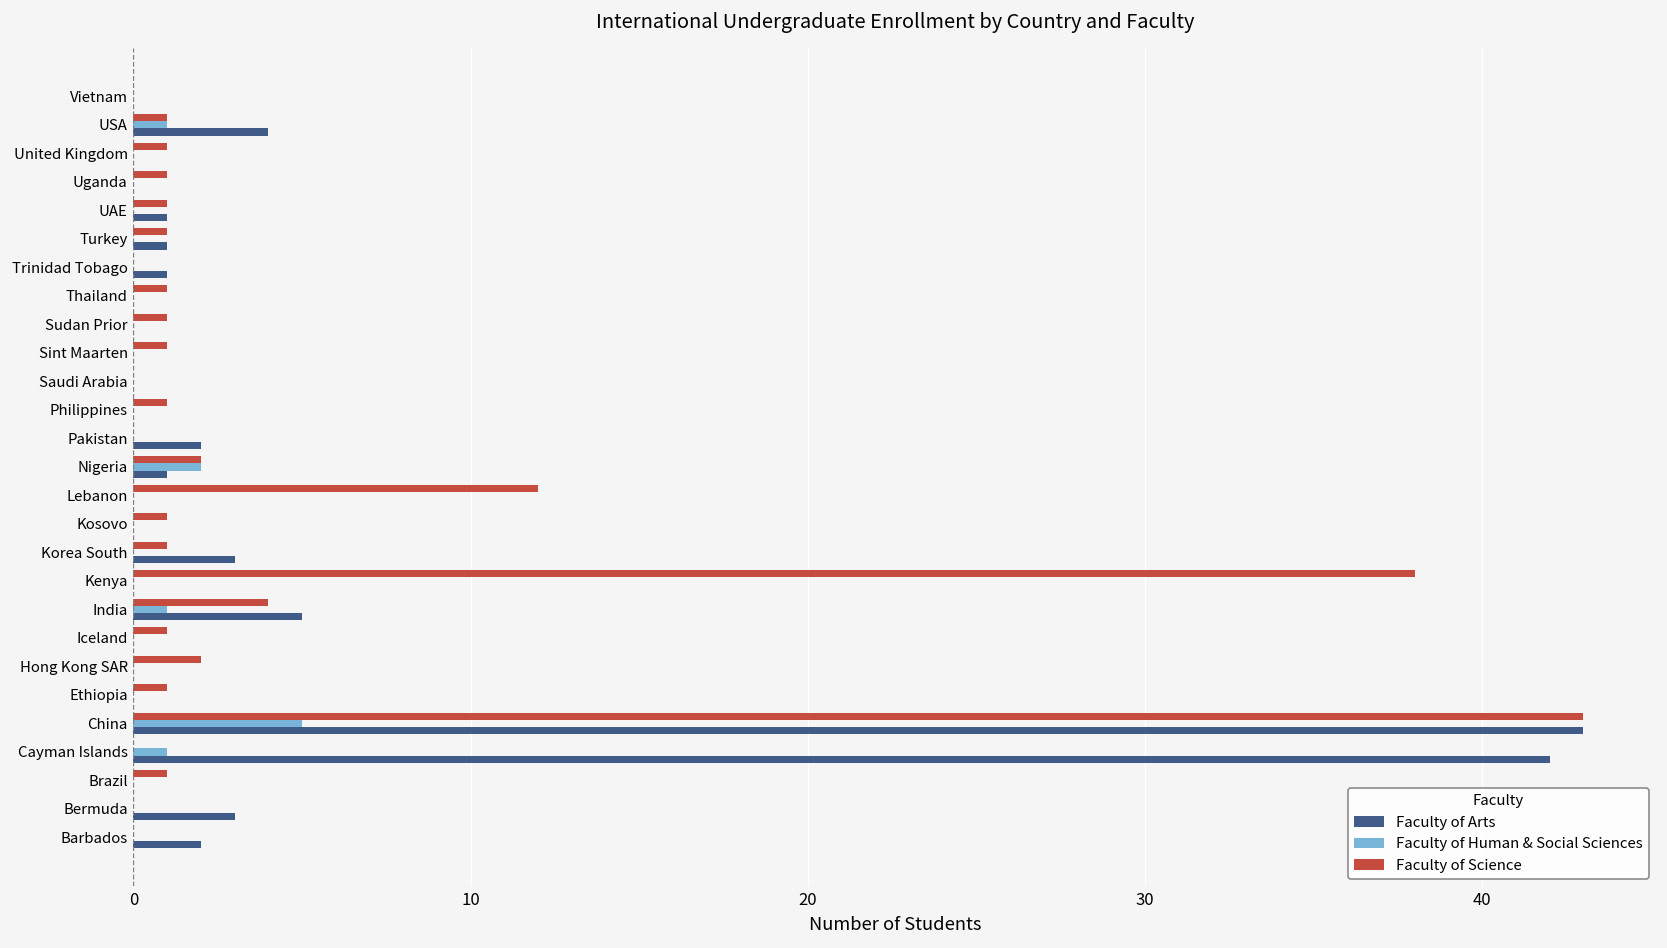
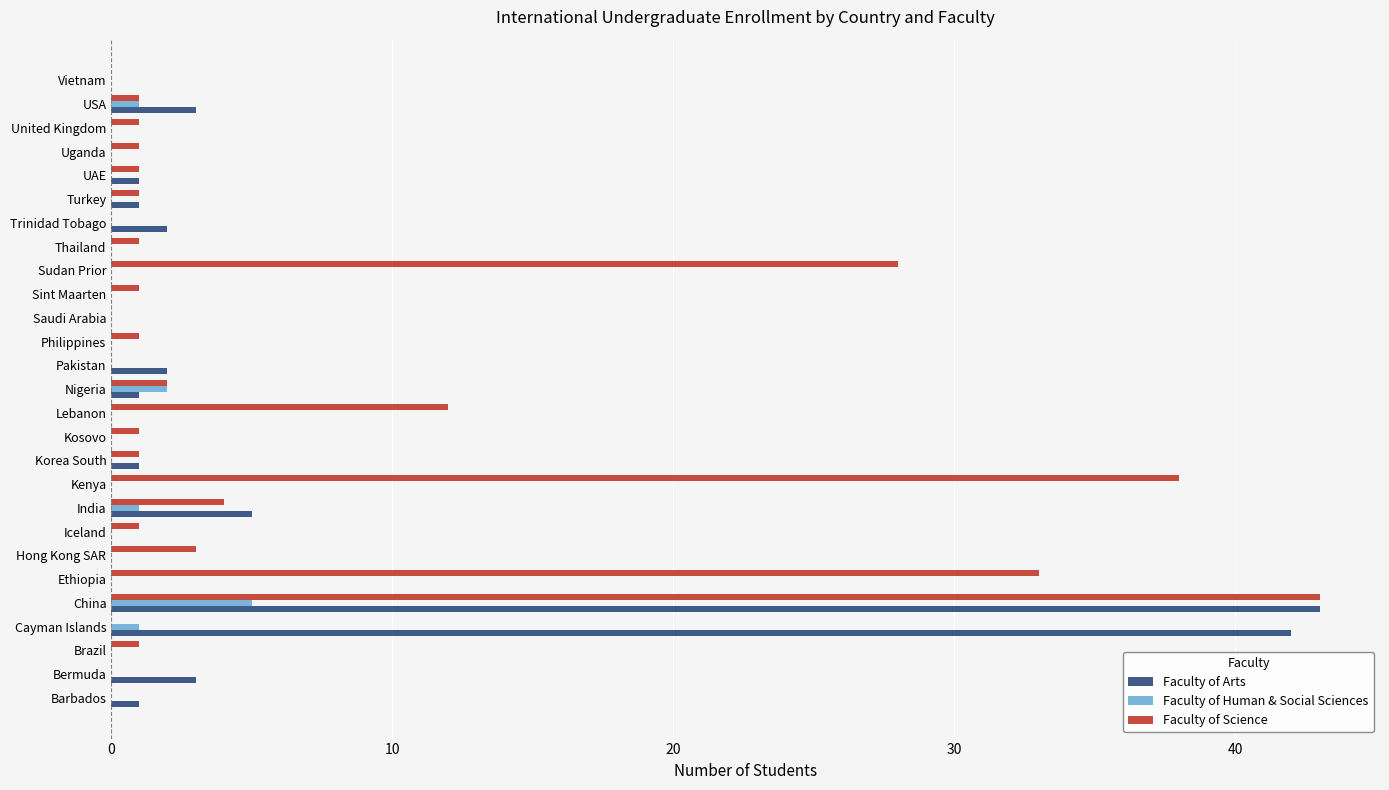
Faculty of Arts, USA: 4 -> 3
Faculty of Arts, Trinidad Tobago: 1 -> 2
Faculty of Science, Sudan Prior: 1 -> 28
Faculty of Arts, Korea South: 3 -> 1
Faculty of Science, Hong Kong SAR: 2 -> 3
Faculty of Science, Ethiopia: 1 -> 33
Faculty of Arts, Barbados: 2 -> 1
